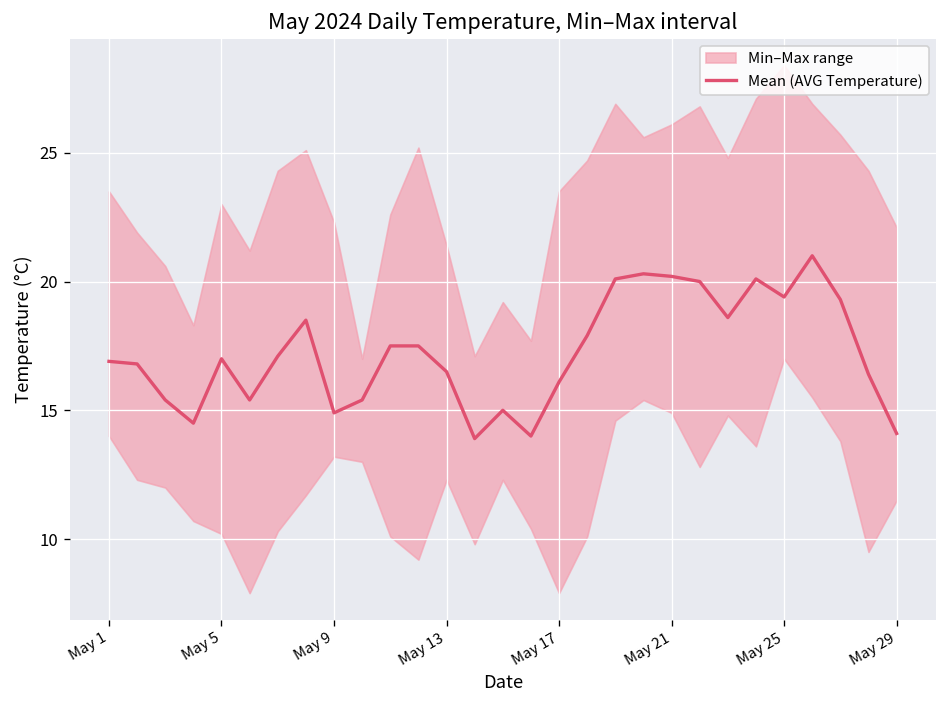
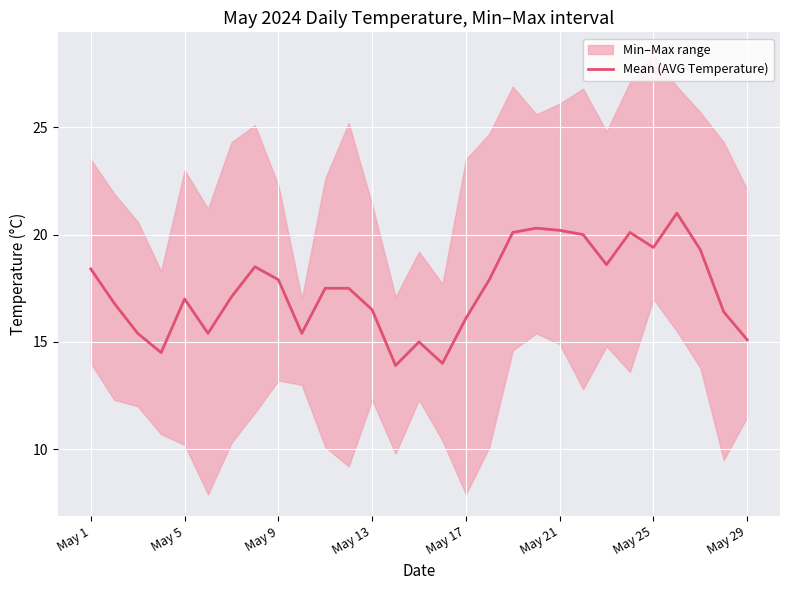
Mean (AVG Temperature), May 1: 16.9 -> 18.4
Mean (AVG Temperature), May 9: 14.9 -> 17.9
Mean (AVG Temperature), May 29: 14.1 -> 15.1
